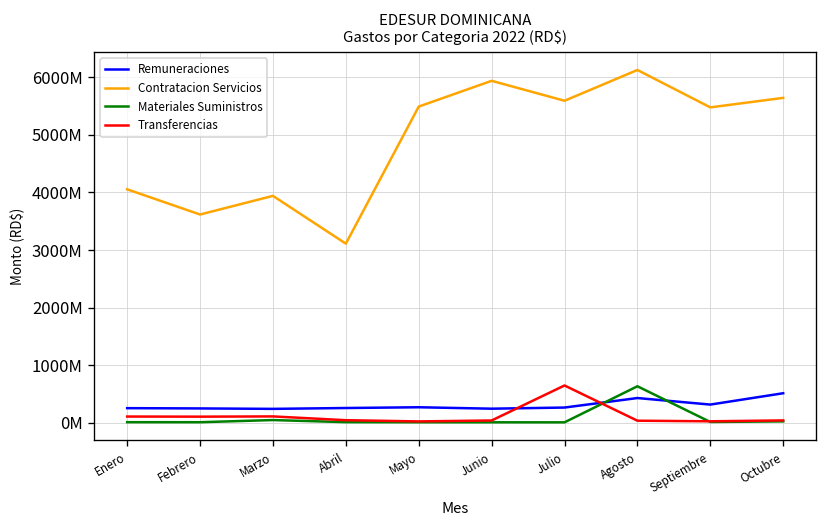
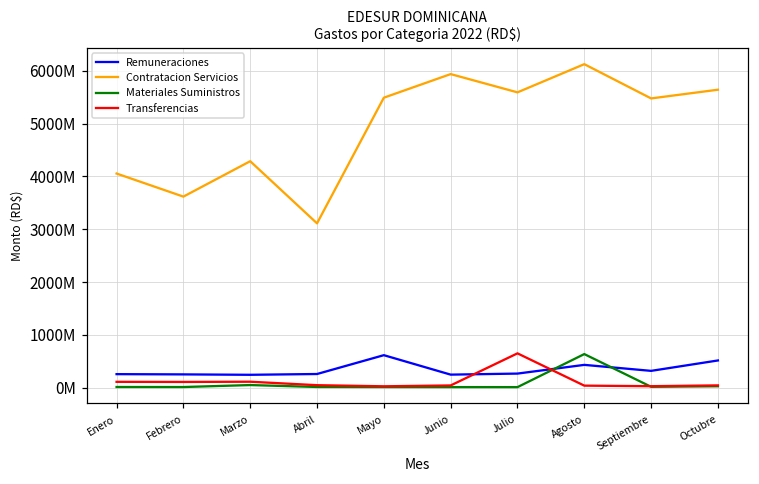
Contratacion Servicios, Marzo: 3900000000 -> 4300000000
Remuneraciones, Mayo: 300000000 -> 600000000
